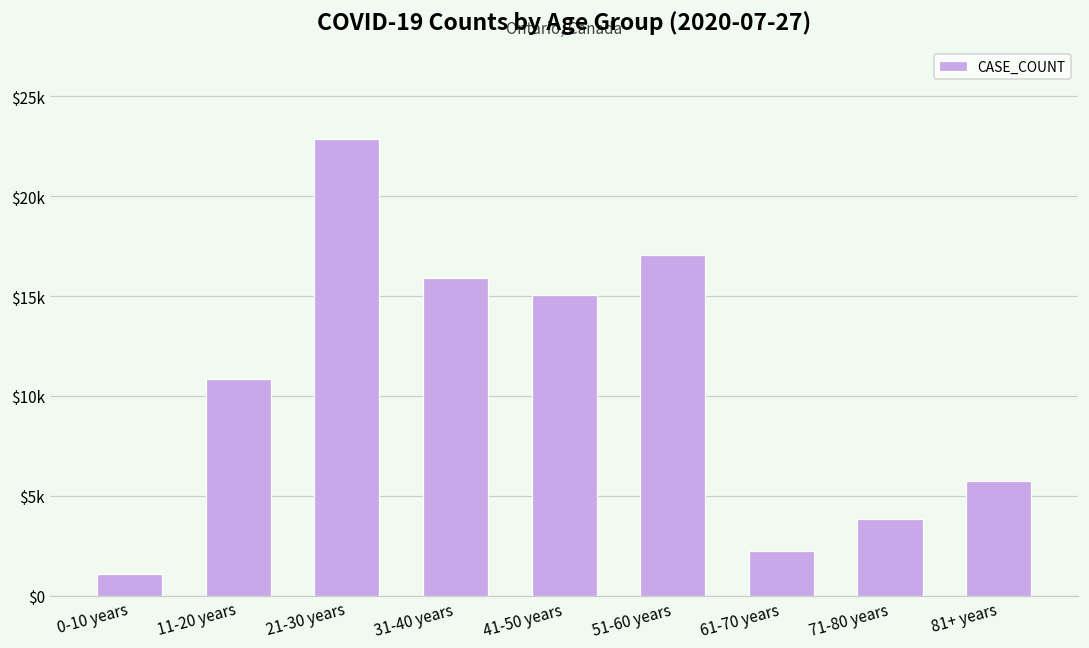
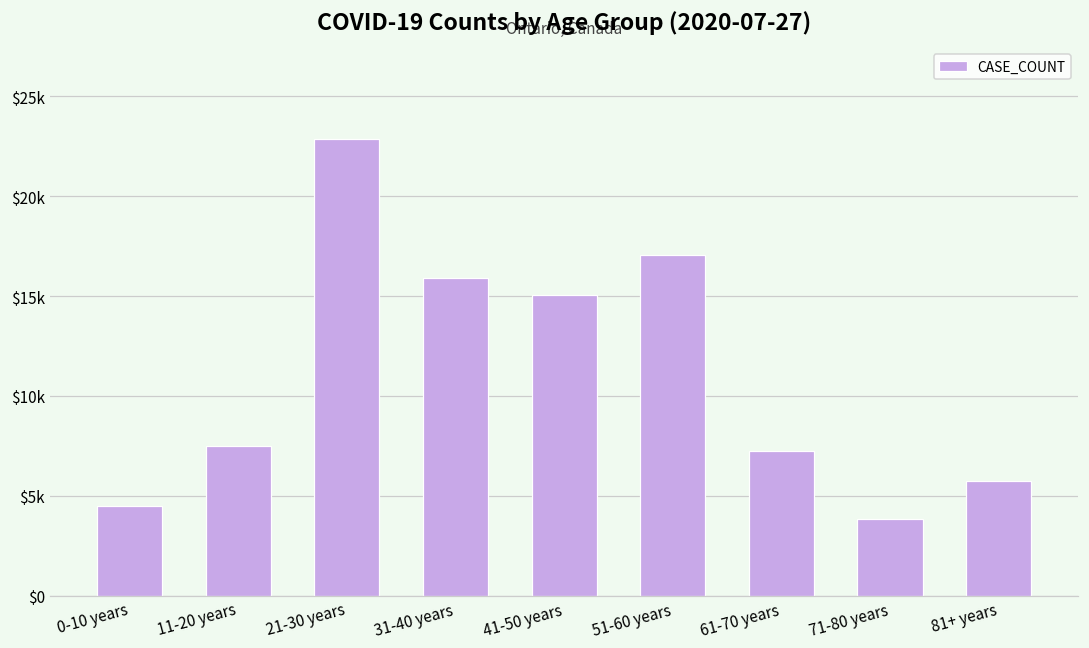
0-10 years: $1100 -> $4500
11-20 years: $10900 -> $7500
61-70 years: $2200 -> $7300
